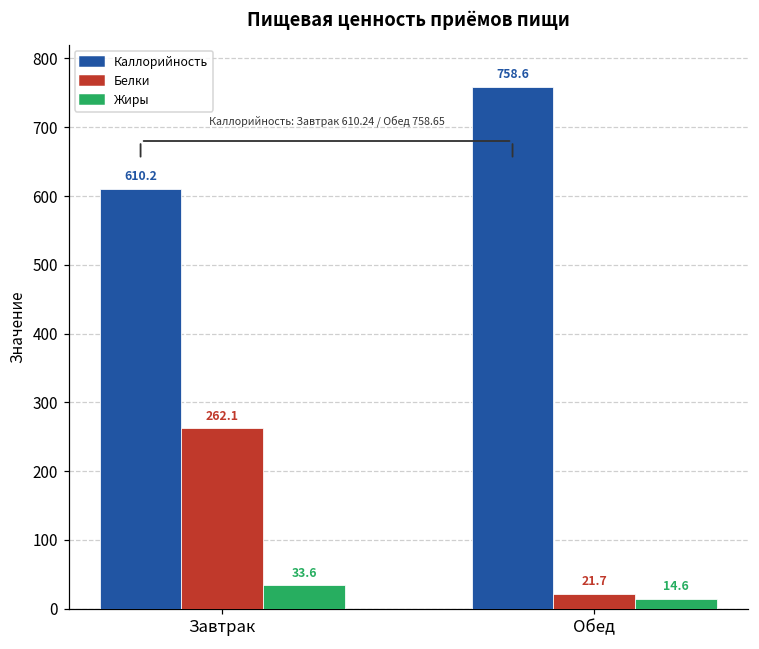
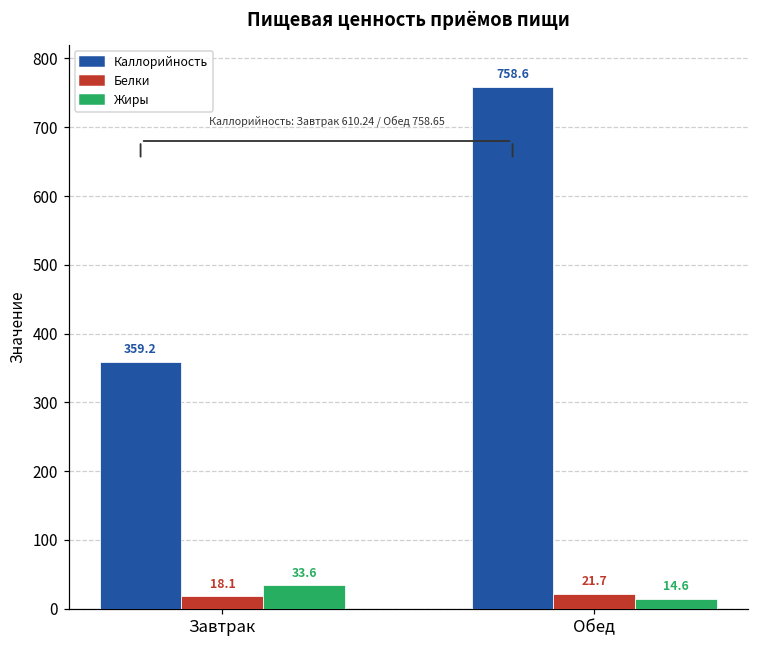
Каллорийность, Завтрак: 610.2 -> 359.2
Белки, Завтрак: 262.1 -> 18.1
